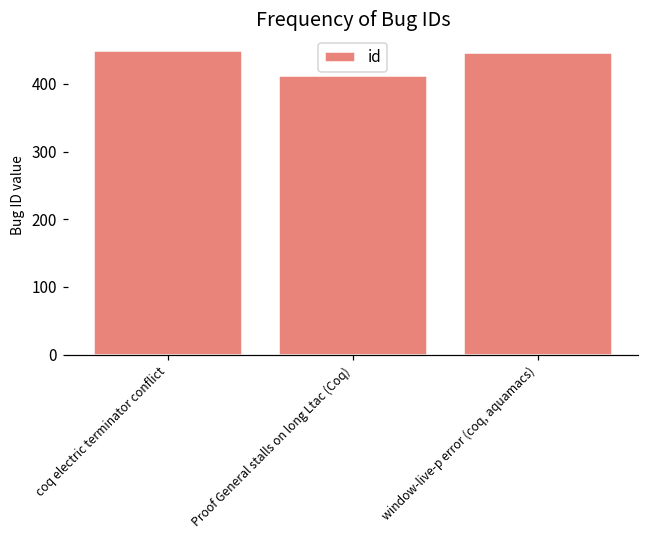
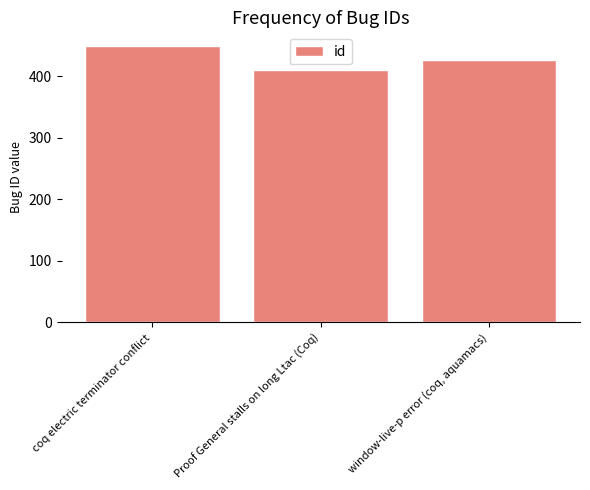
window-live-p error (coq, aquamacs): 450 -> 430
